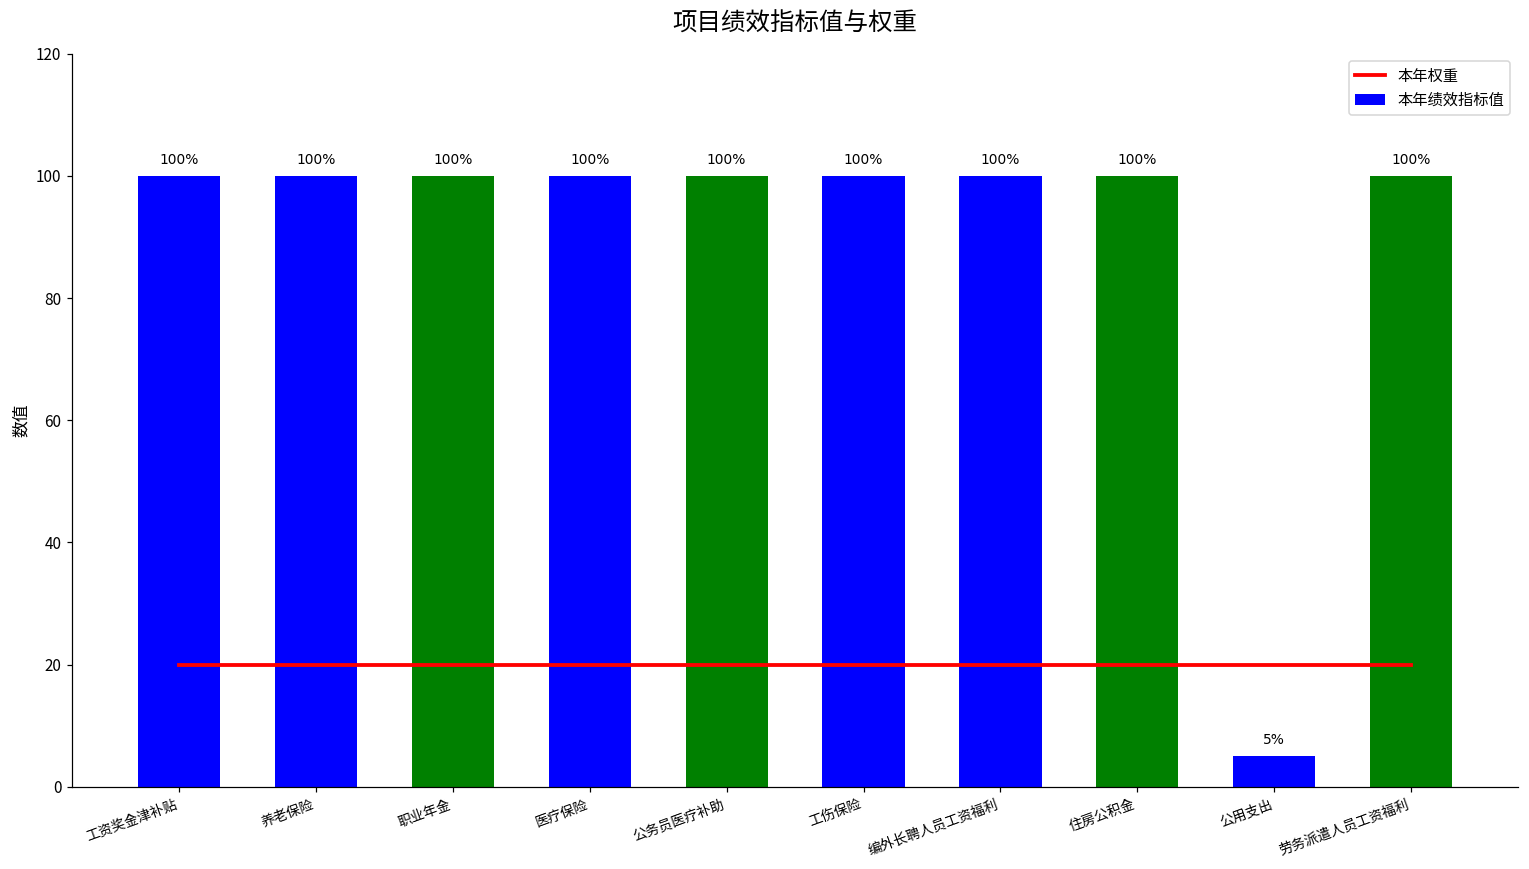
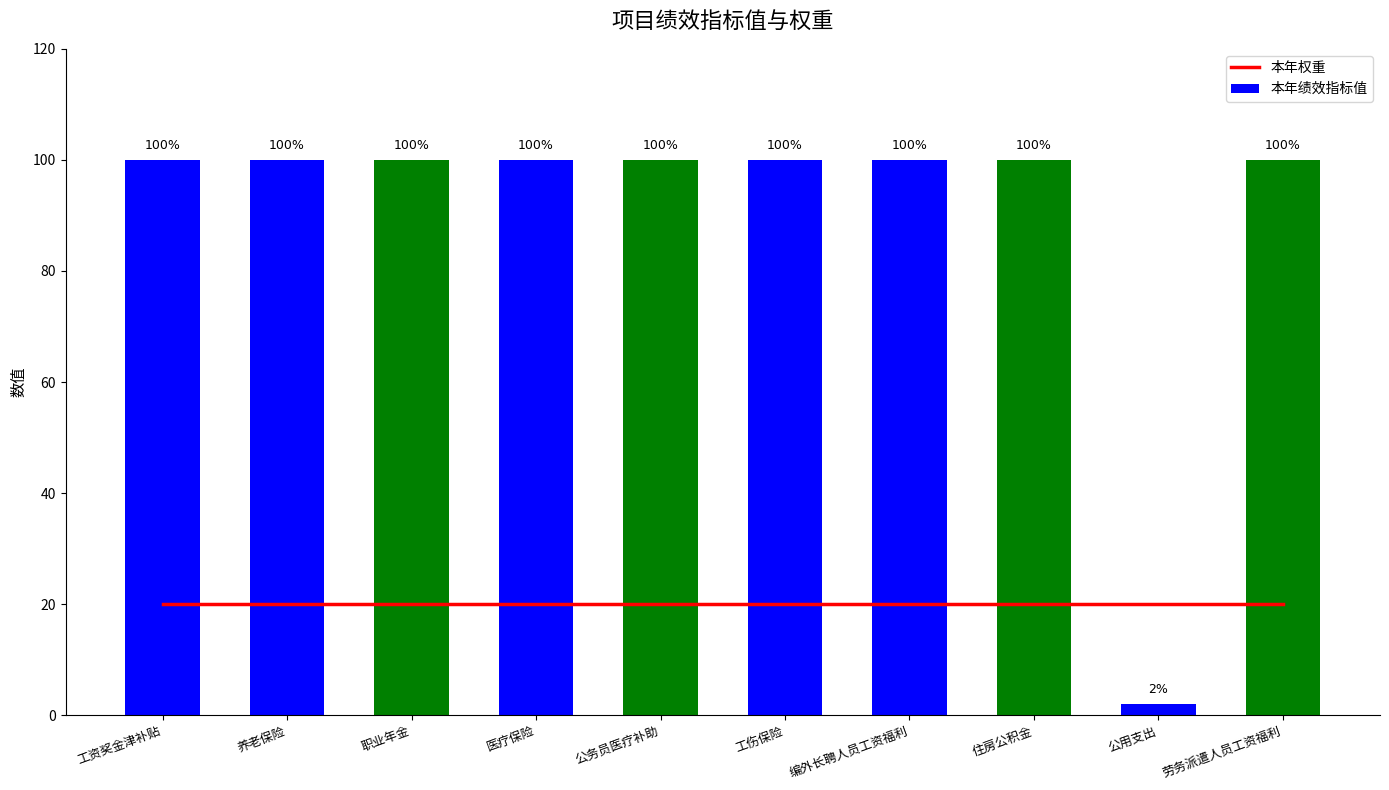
本年绩效指标值, 公用支出: 5% -> 2%
